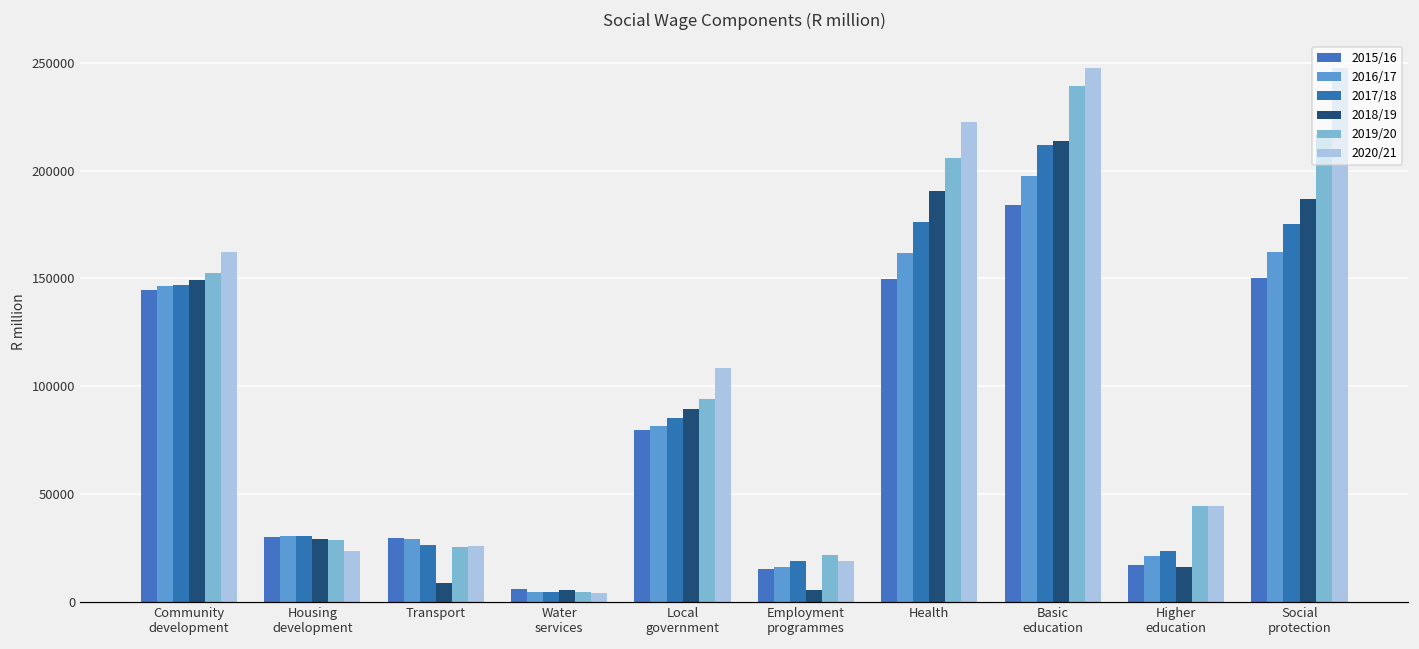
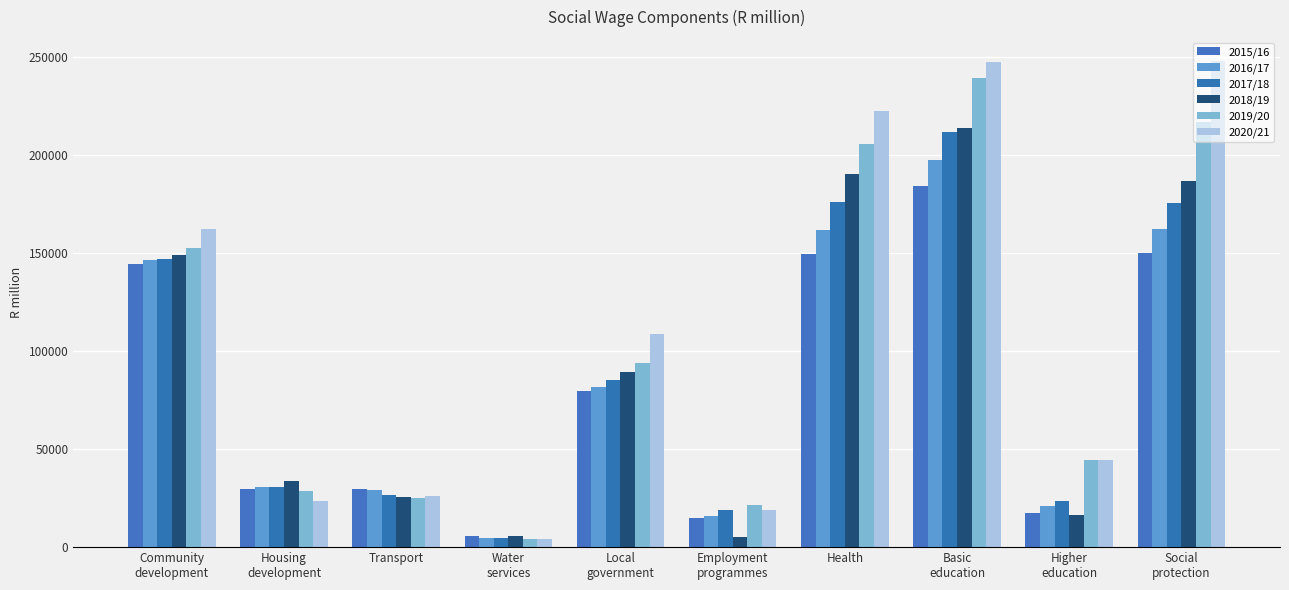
2018/19, Housing development: 29000 -> 34000
2018/19, Transport: 9000 -> 25000
